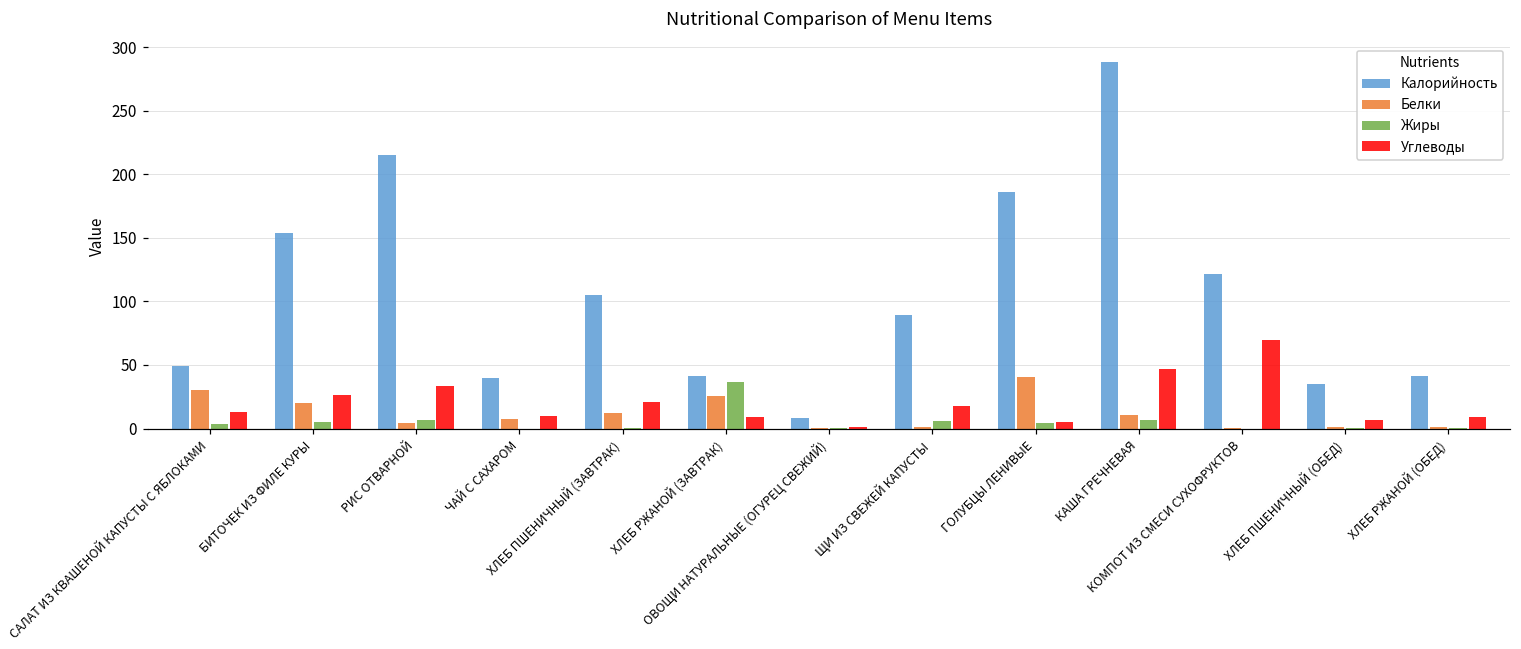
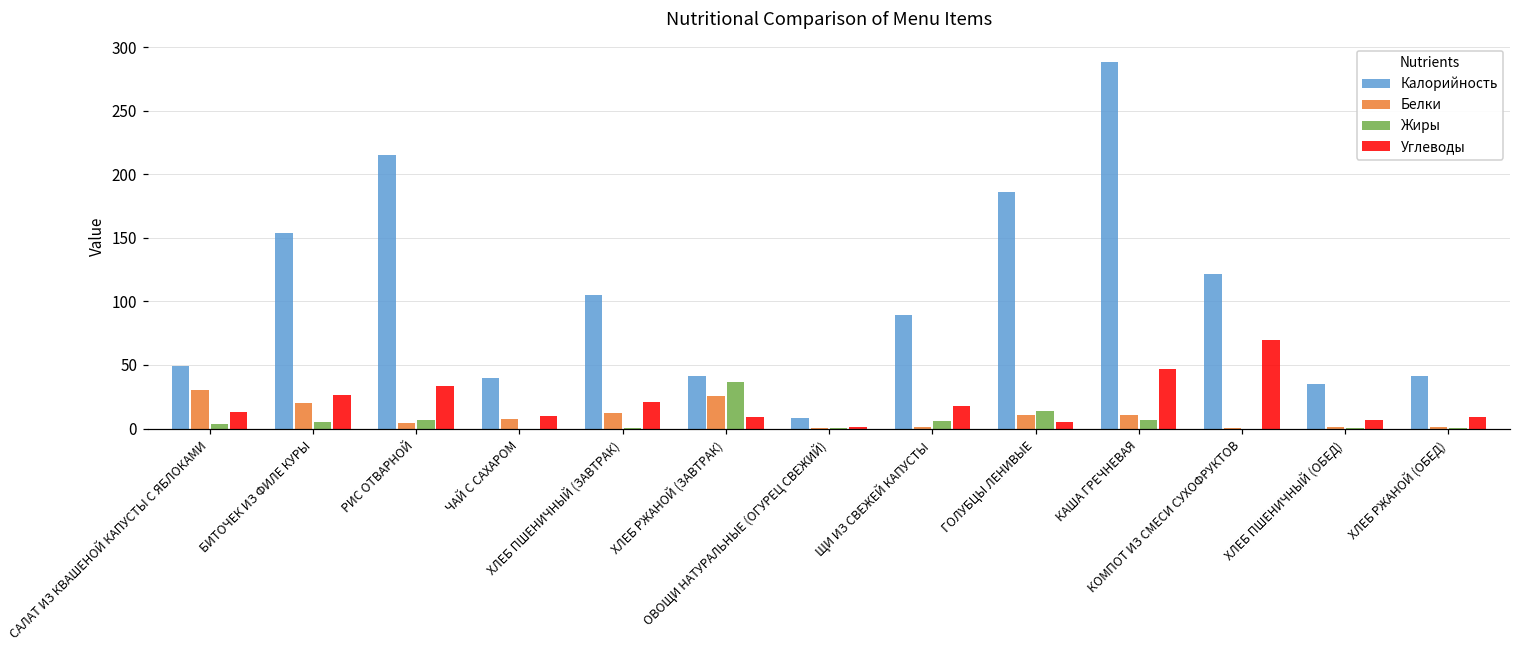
Белки, ГОЛУБЦЫ ЛЕНИВЫЕ: 40 -> 11
Жиры, ГОЛУБЦЫ ЛЕНИВЫЕ: 4 -> 14
